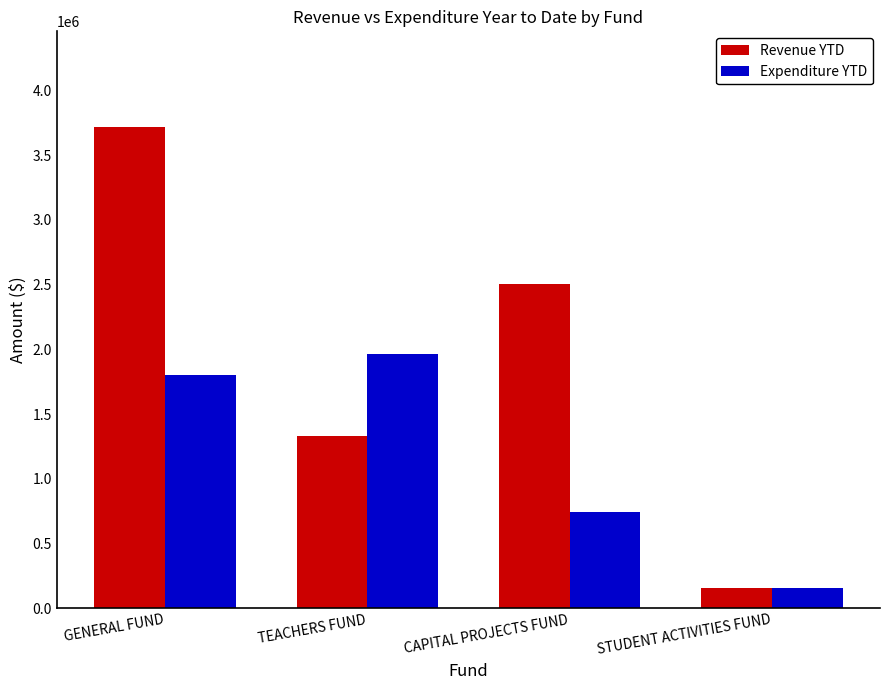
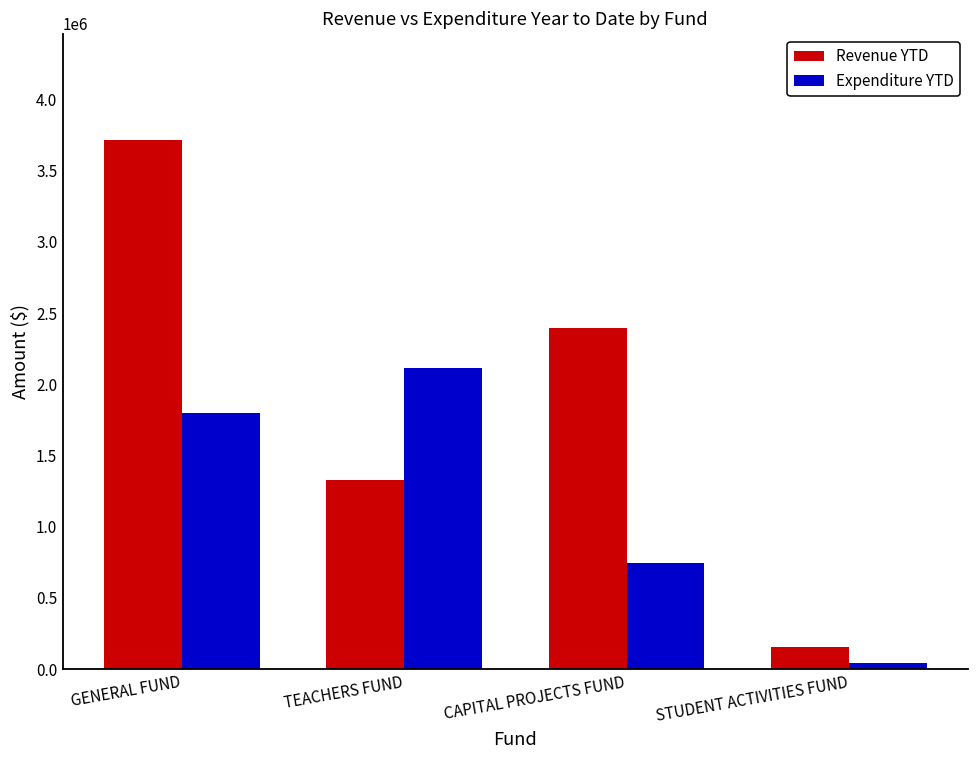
Expenditure YTD, TEACHERS FUND: 1960000 -> 2110000
Revenue YTD, CAPITAL PROJECTS FUND: 2510000 -> 2400000
Expenditure YTD, STUDENT ACTIVITIES FUND: 160000 -> 40000
